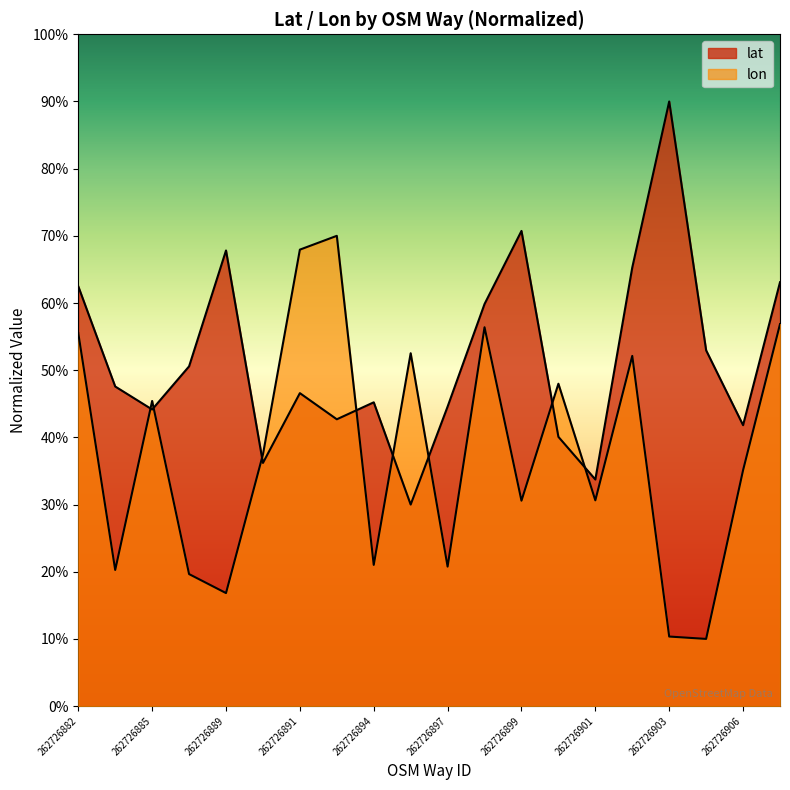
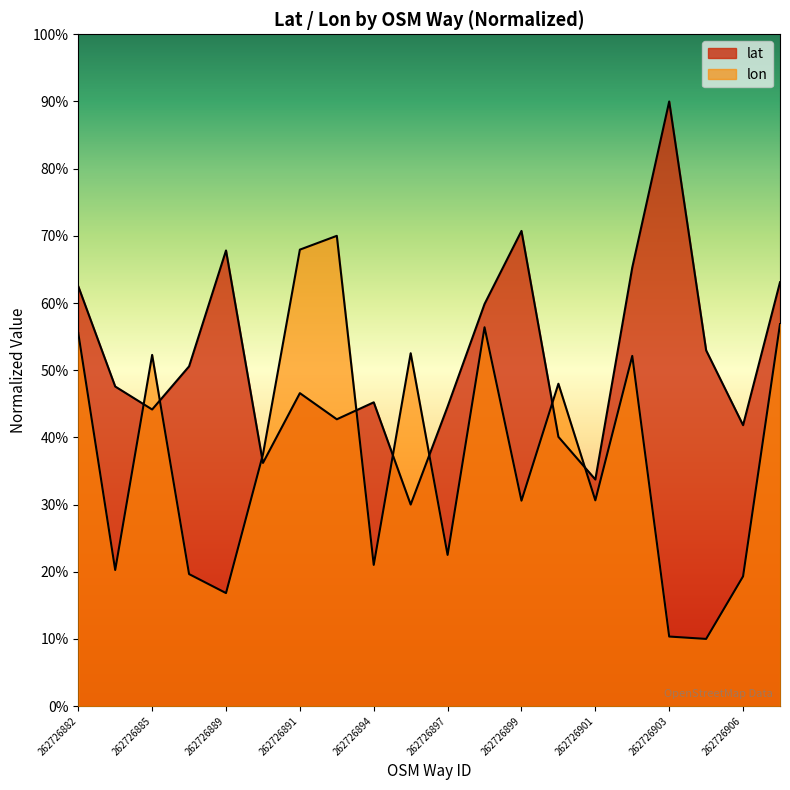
lon, 262726885: 45% -> 52%
lon, 262726897: 21% -> 22%
lon, 262726906: 35% -> 19%
